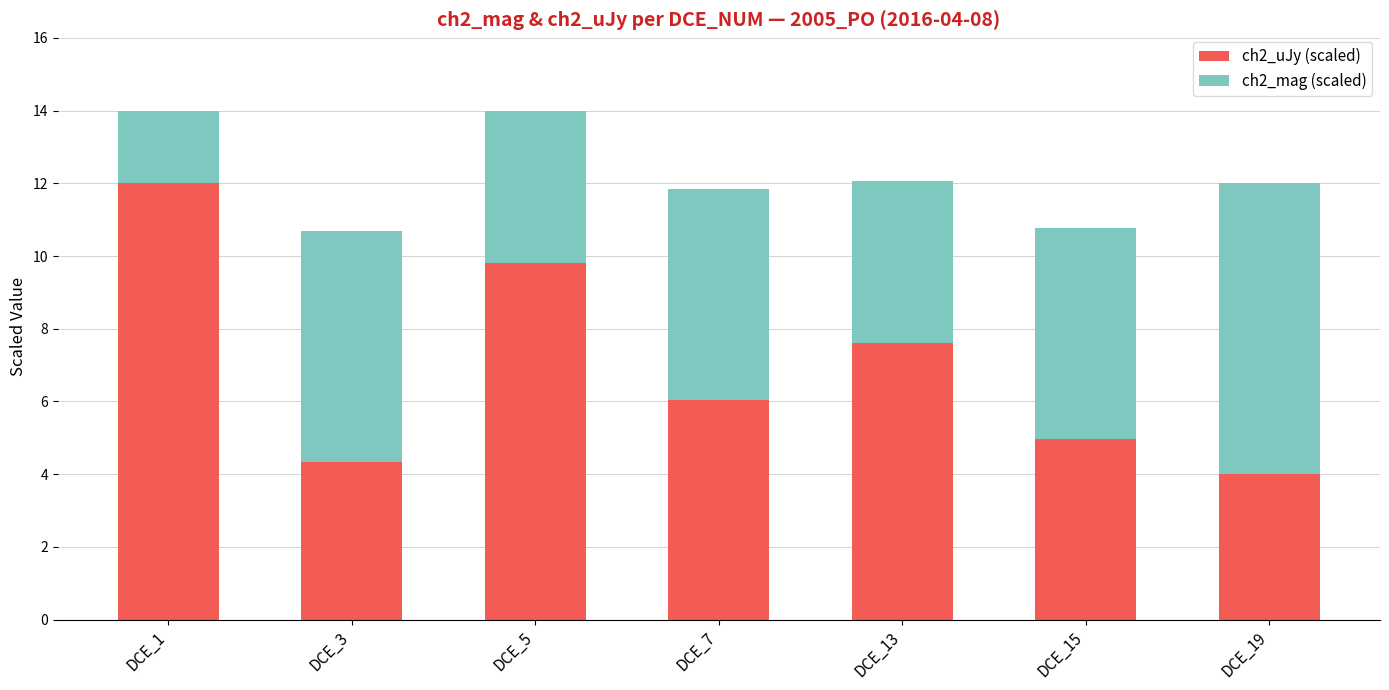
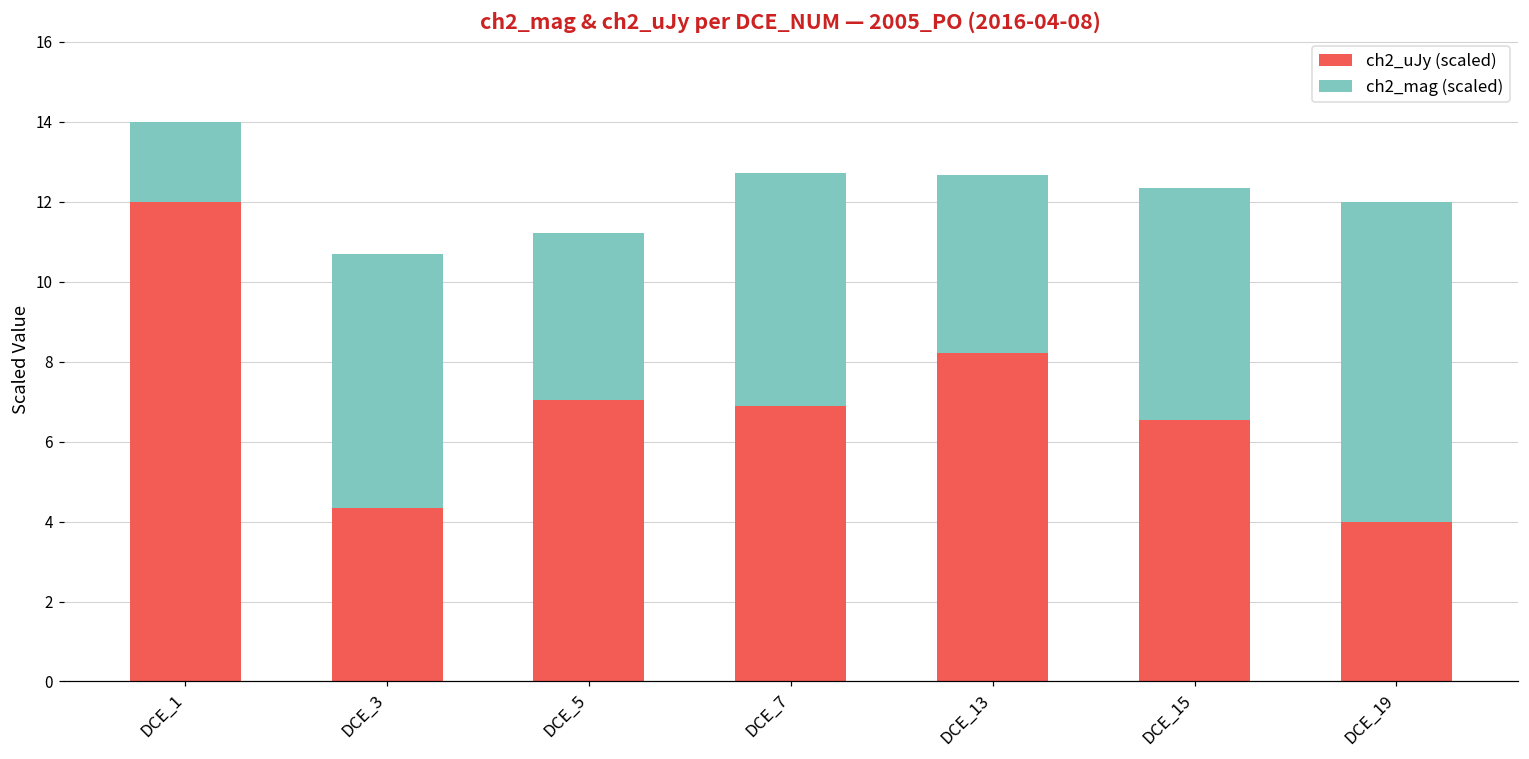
ch2_uJy (scaled), DCE_5: 9.8 -> 7.0
ch2_uJy (scaled), DCE_7: 6.0 -> 6.9
ch2_uJy (scaled), DCE_13: 7.6 -> 8.2
ch2_uJy (scaled), DCE_15: 5.0 -> 6.5
